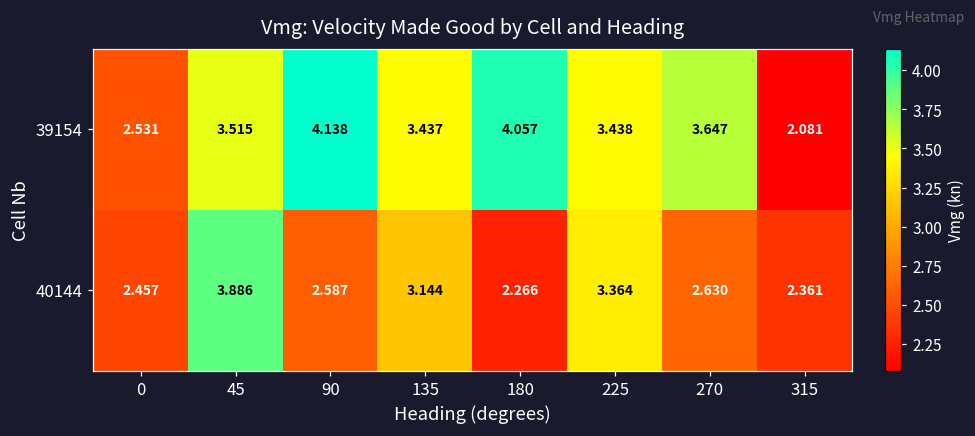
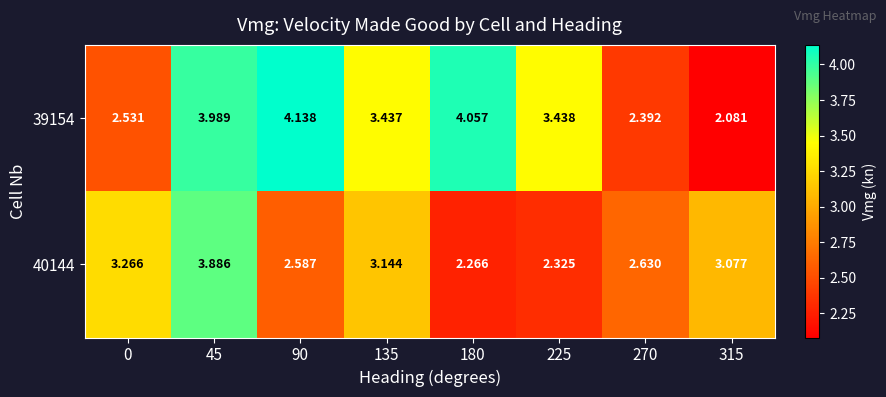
39154, 45: 3.515 -> 3.989
39154, 270: 3.647 -> 2.392
40144, 0: 2.457 -> 3.266
40144, 225: 3.364 -> 2.325
40144, 315: 2.361 -> 3.077
